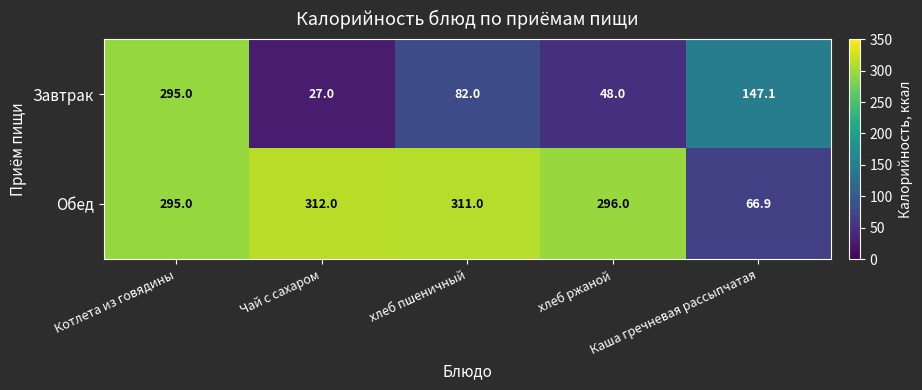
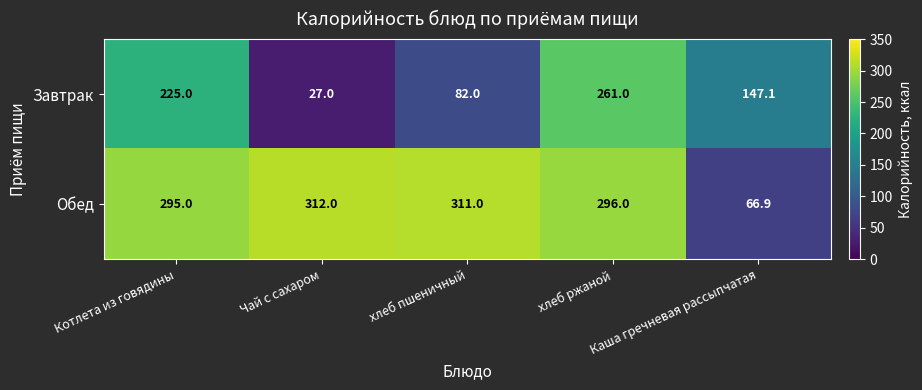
Завтрак, Котлета из говядины: 295.0 -> 225.0
Завтрак, хлеб ржаной: 48.0 -> 261.0
